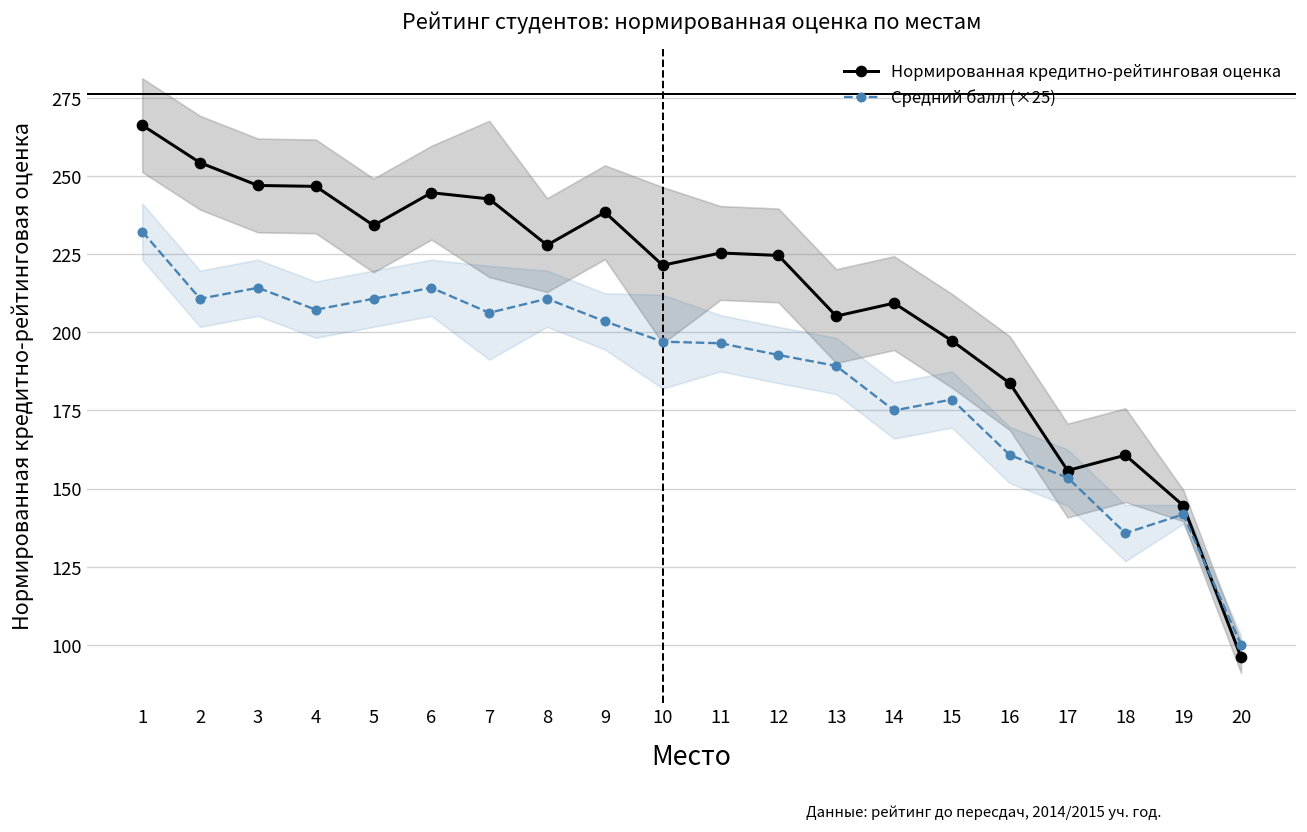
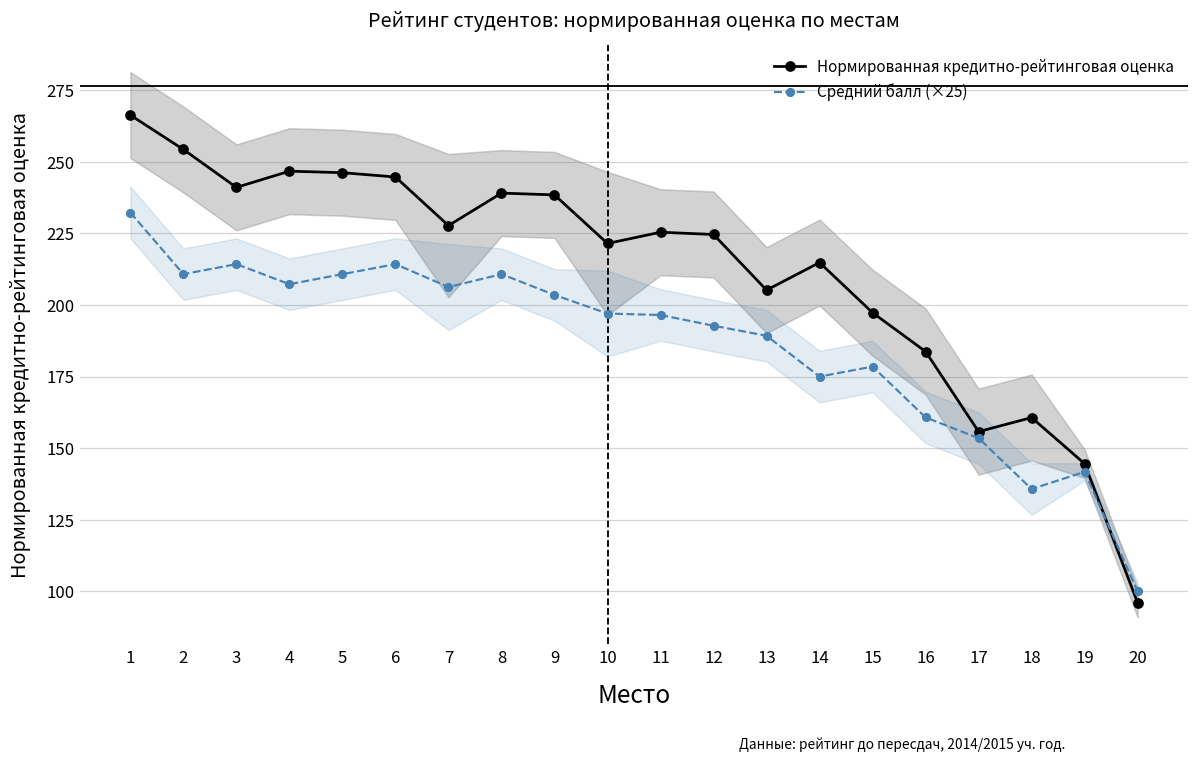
Нормированная кредитно-рейтинговая оценка, 3: 247 -> 241
Нормированная кредитно-рейтинговая оценка, 5: 234 -> 246
Нормированная кредитно-рейтинговая оценка, 7: 243 -> 228
Нормированная кредитно-рейтинговая оценка, 8: 228 -> 239
Нормированная кредитно-рейтинговая оценка, 14: 209 -> 215
